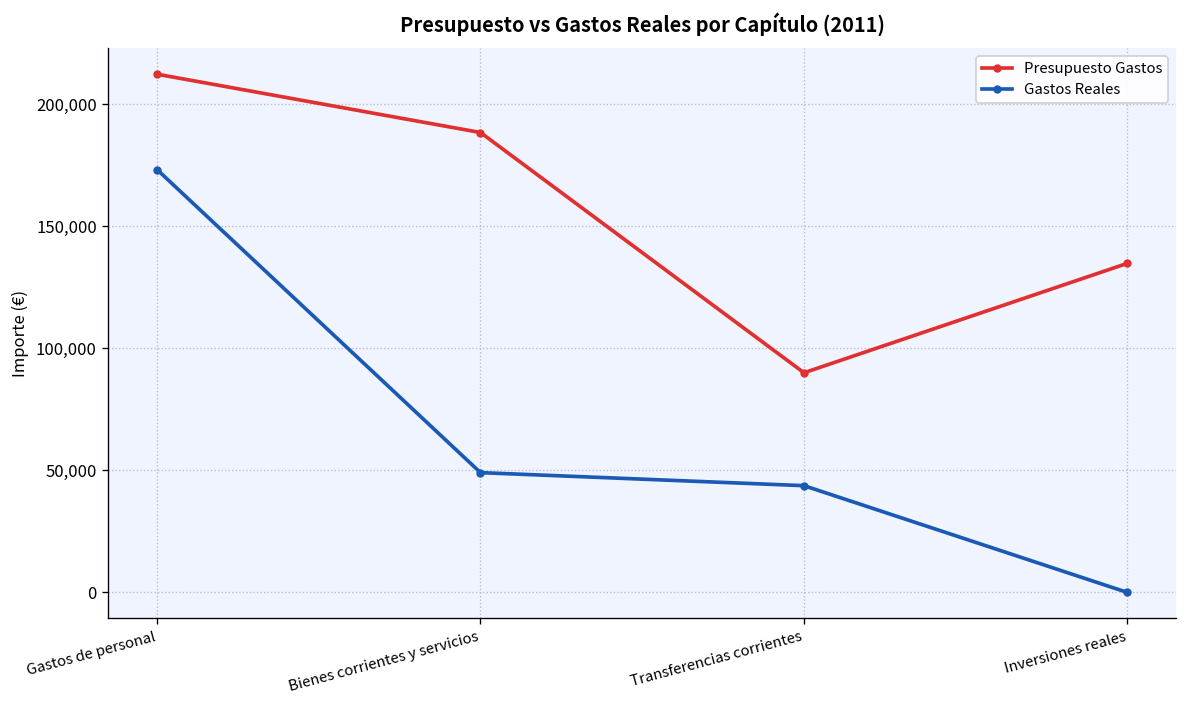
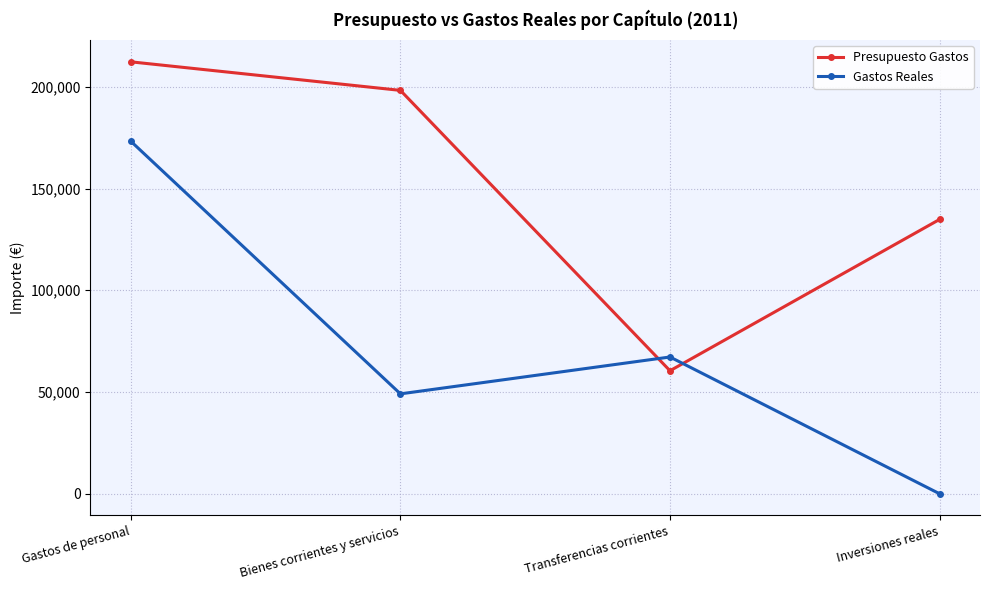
Presupuesto Gastos, Bienes corrientes y servicios: 188,000 -> 198,000
Presupuesto Gastos, Transferencias corrientes: 90,000 -> 60,000
Gastos Reales, Transferencias corrientes: 44,000 -> 67,000
